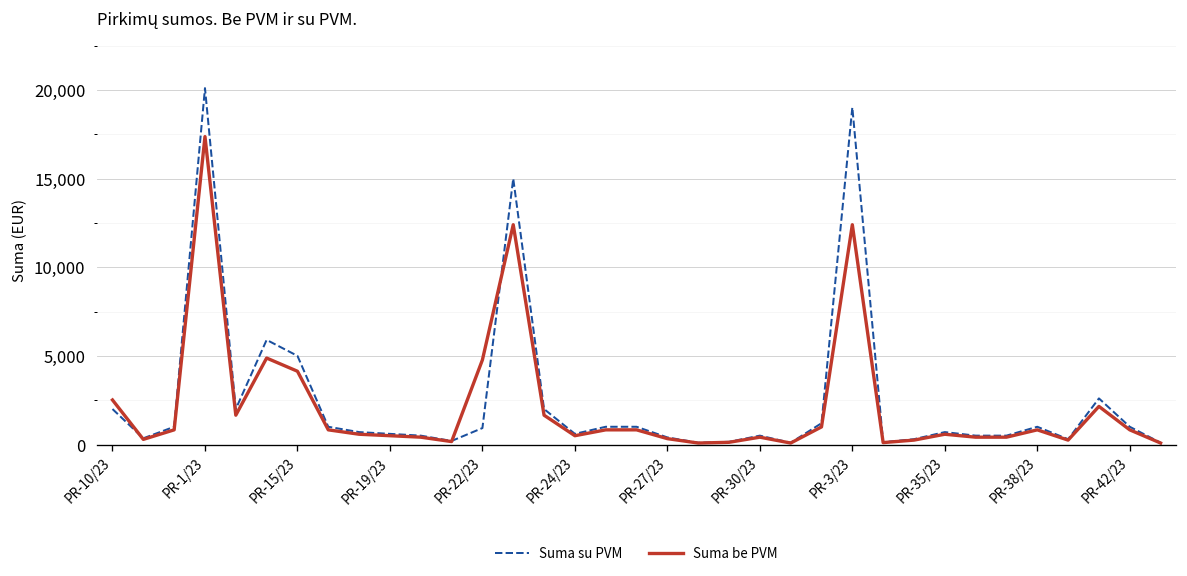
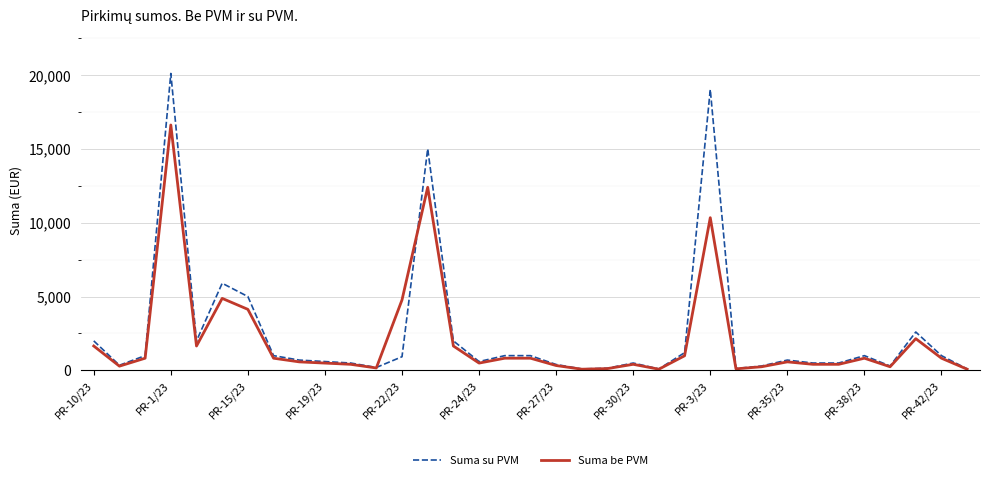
Suma be PVM, PR-10/23: 2,500 -> 1,700
Suma be PVM, PR-1/23: 17,400 -> 16,600
Suma be PVM, PR-3/23: 12,400 -> 10,300
